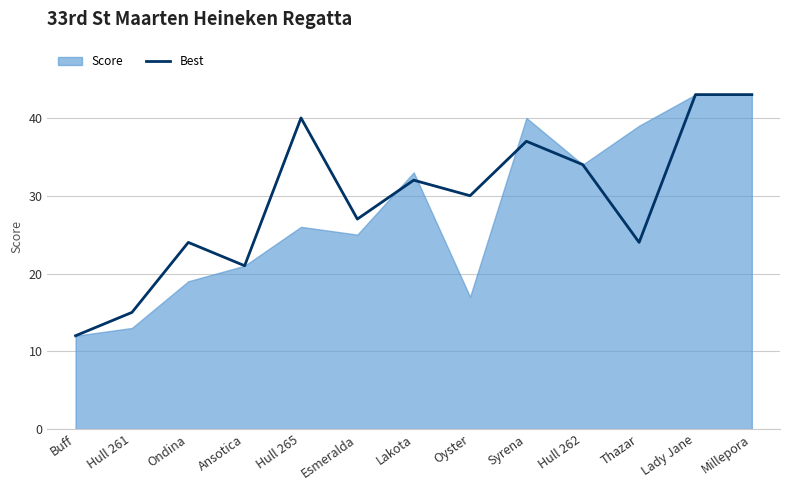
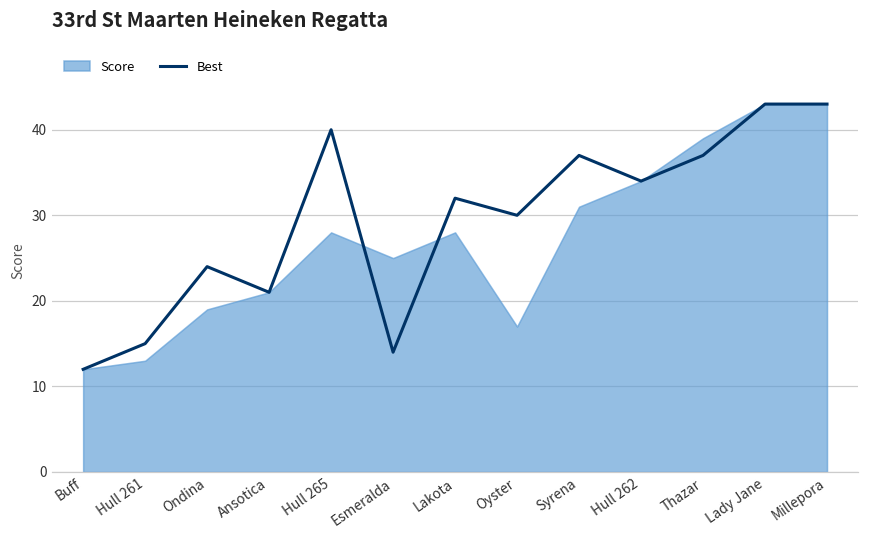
Score, Hull 265: 26 -> 28
Best, Esmeralda: 27 -> 14
Score, Lakota: 33 -> 28
Score, Syrena: 40 -> 31
Best, Thazar: 24 -> 37
